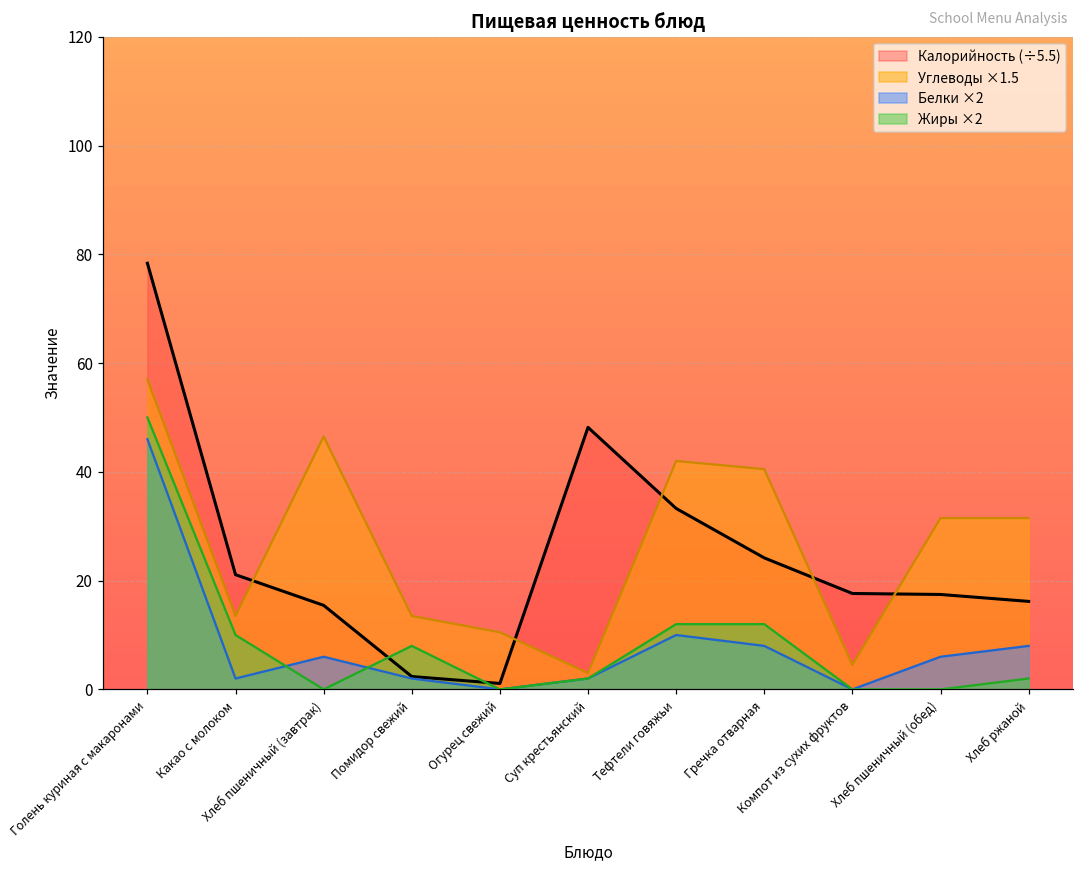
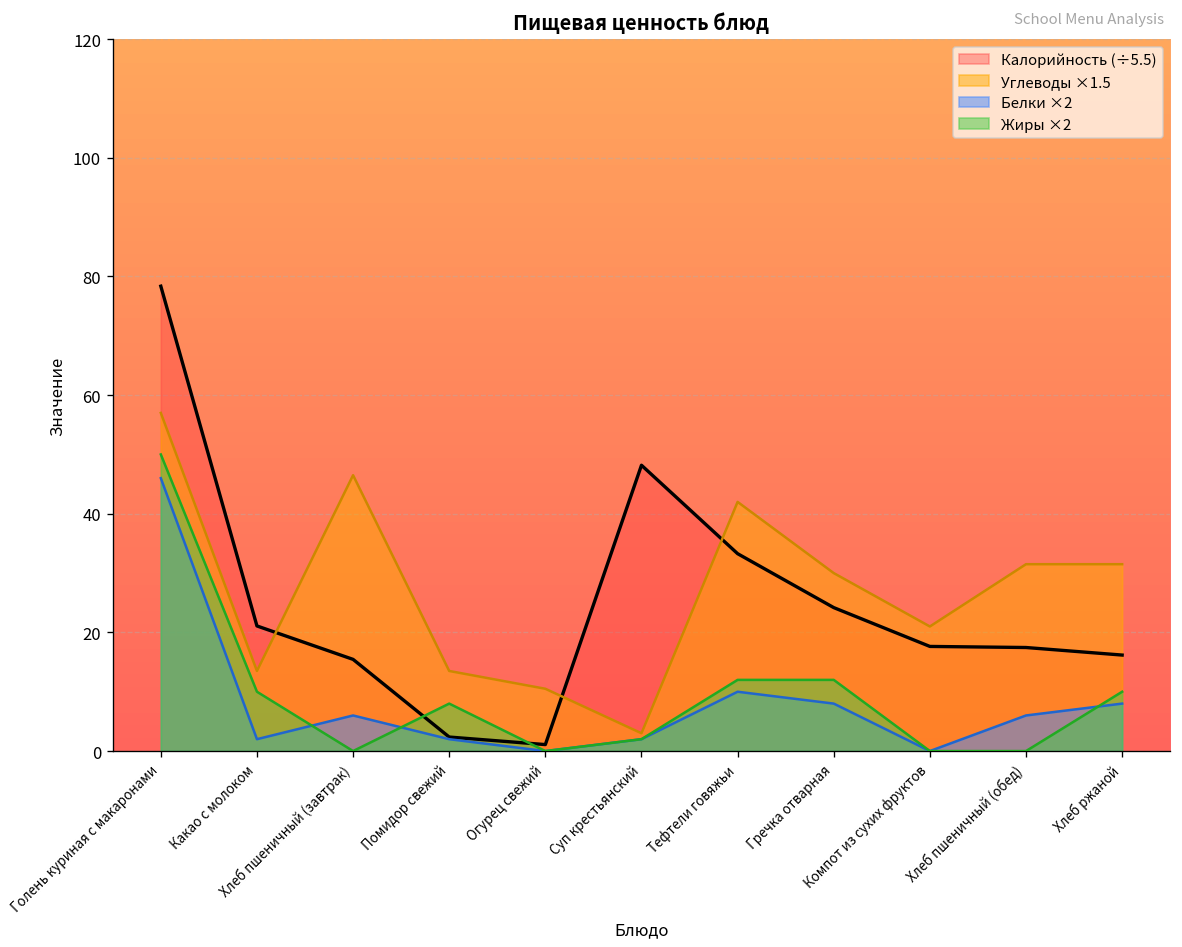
Углеводы ×1.5, Гречка отварная: 41 -> 30
Углеводы ×1.5, Компот из сухих фруктов: 5 -> 21
Жиры ×2, Хлеб ржаной: 2 -> 10
